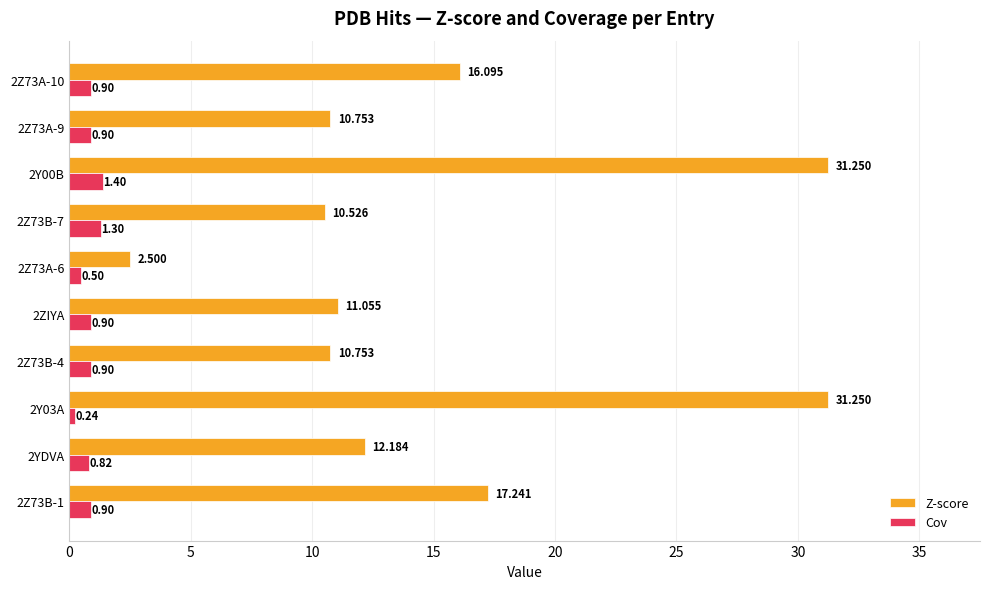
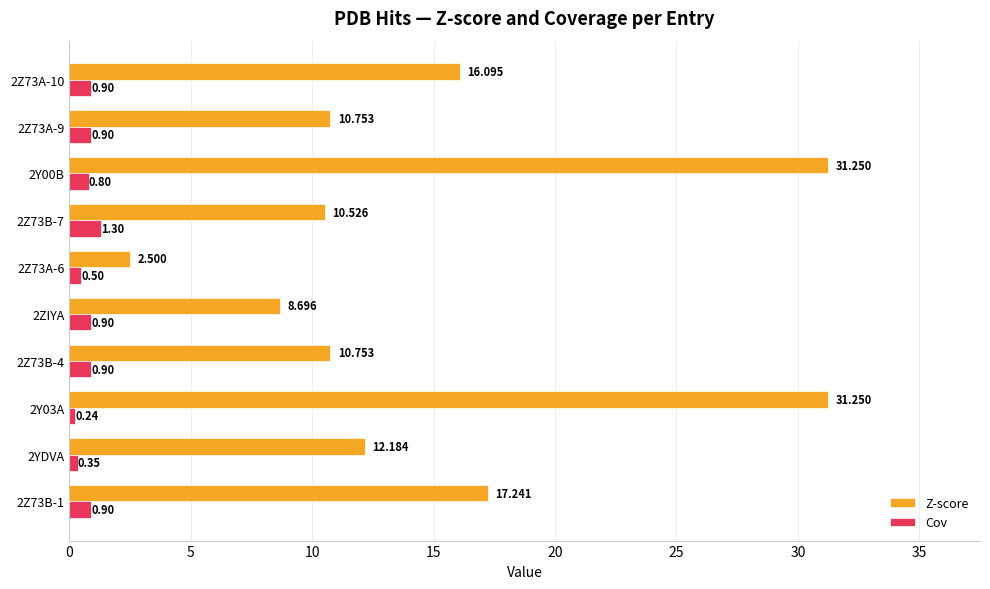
Cov, 2Y00B: 1.40 -> 0.80
Z-score, 2ZIYA: 11.055 -> 8.696
Cov, 2YDVA: 0.82 -> 0.35
